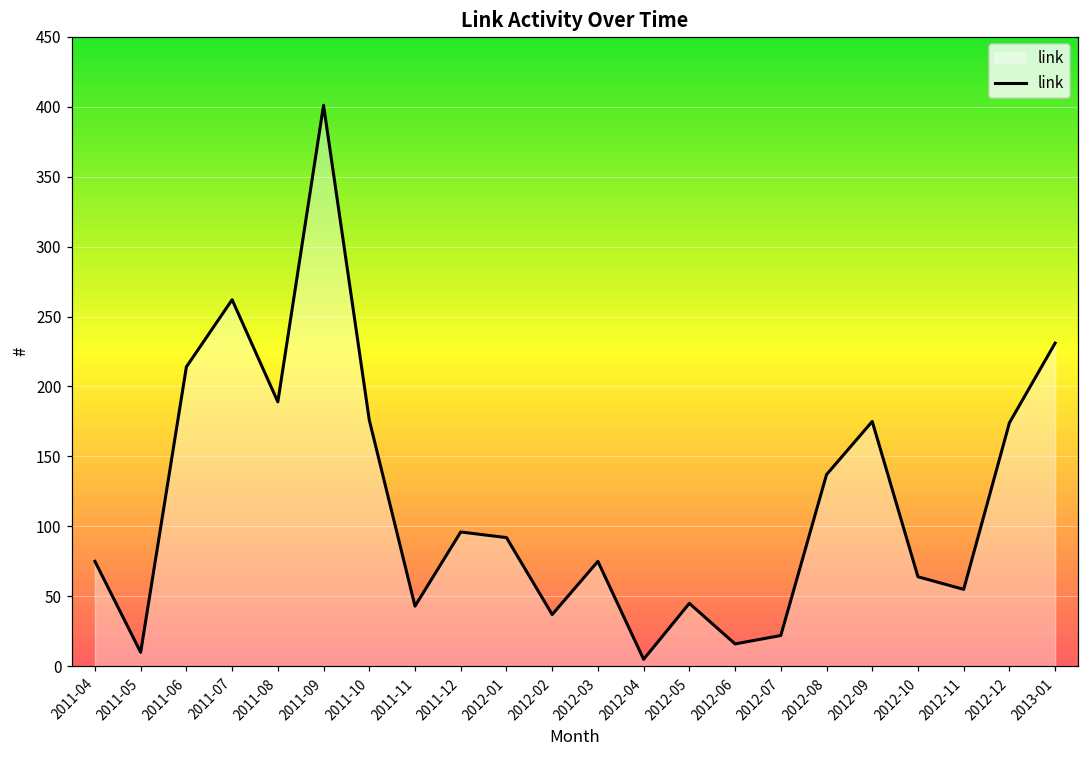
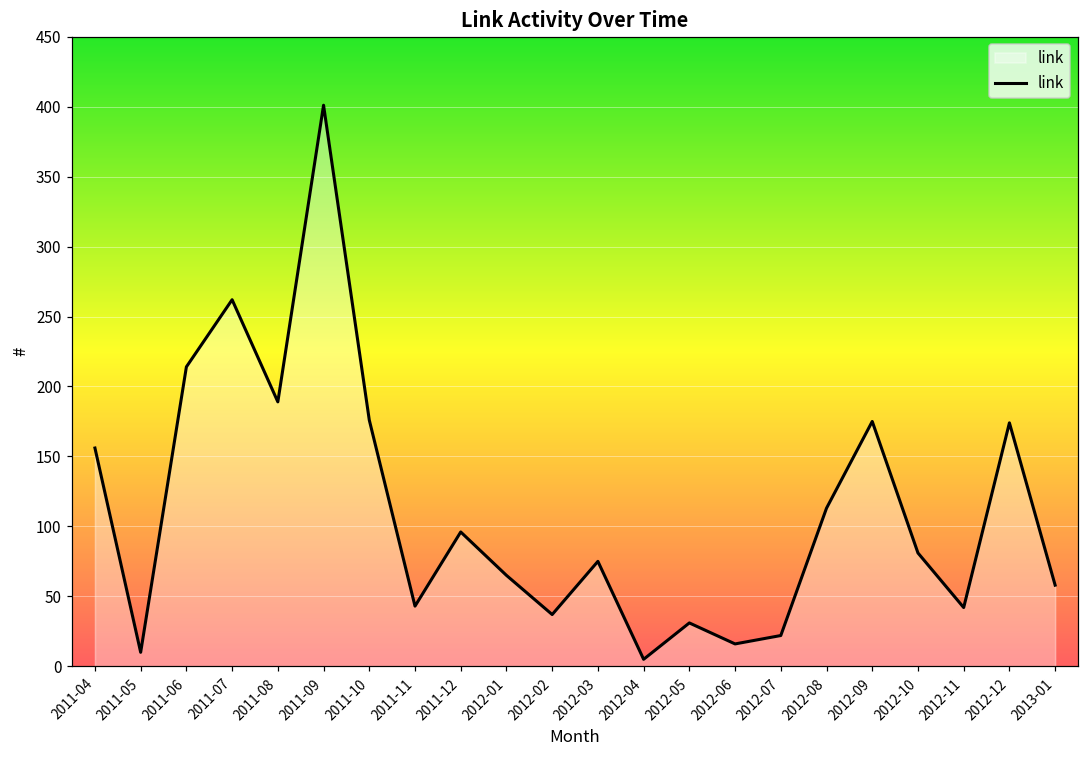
2011-04: 75 -> 156
2012-01: 92 -> 65
2012-05: 45 -> 31
2012-08: 137 -> 113
2012-10: 64 -> 81
2012-11: 55 -> 42
2013-01: 231 -> 58
